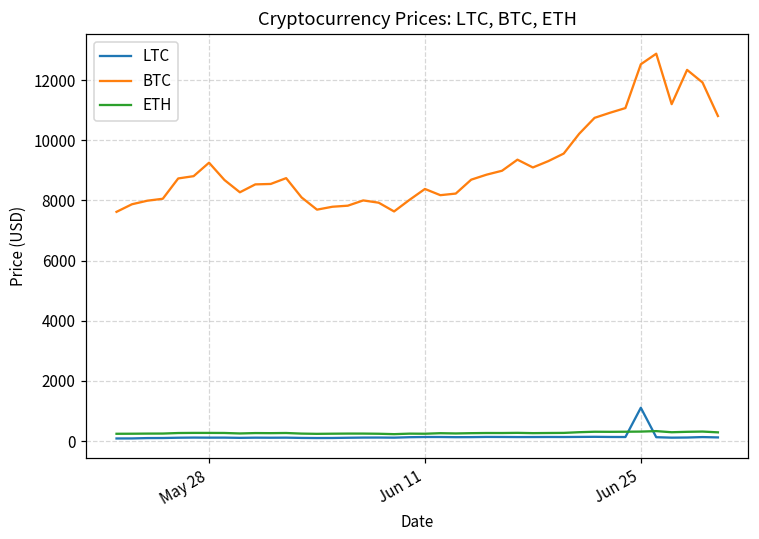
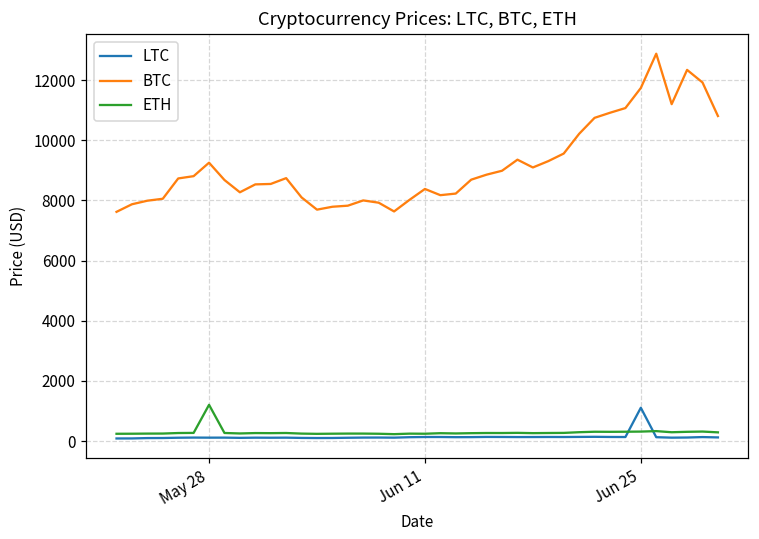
ETH, May 28: 300 -> 1200
BTC, Jun 25: 12500 -> 11700
